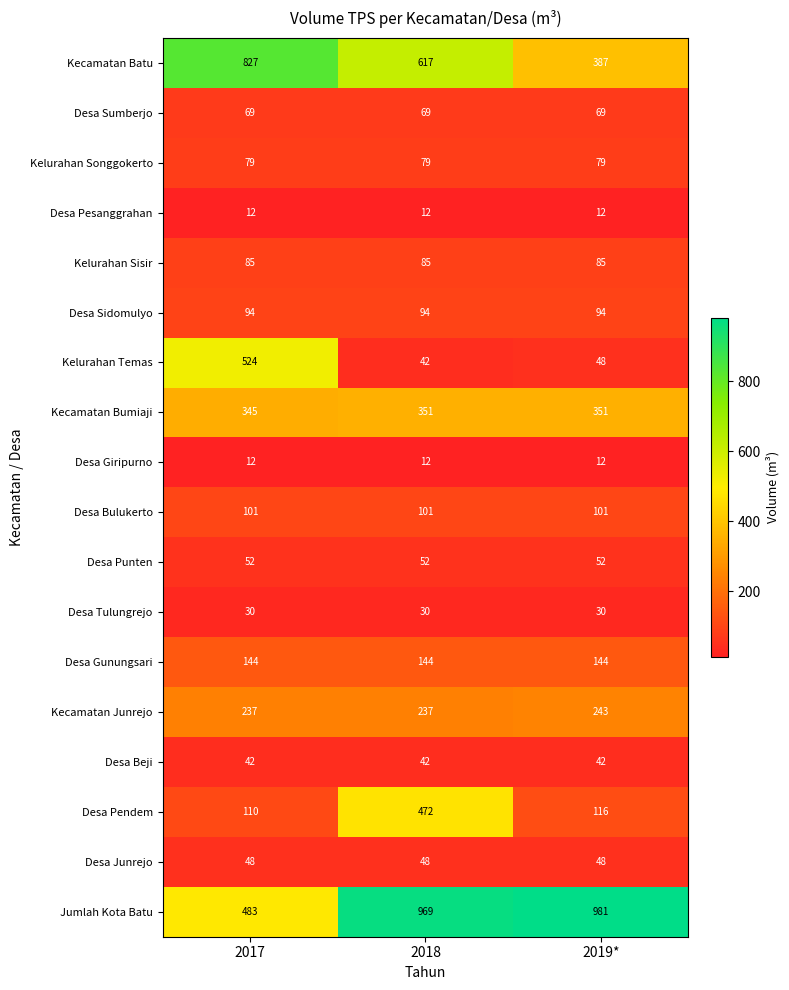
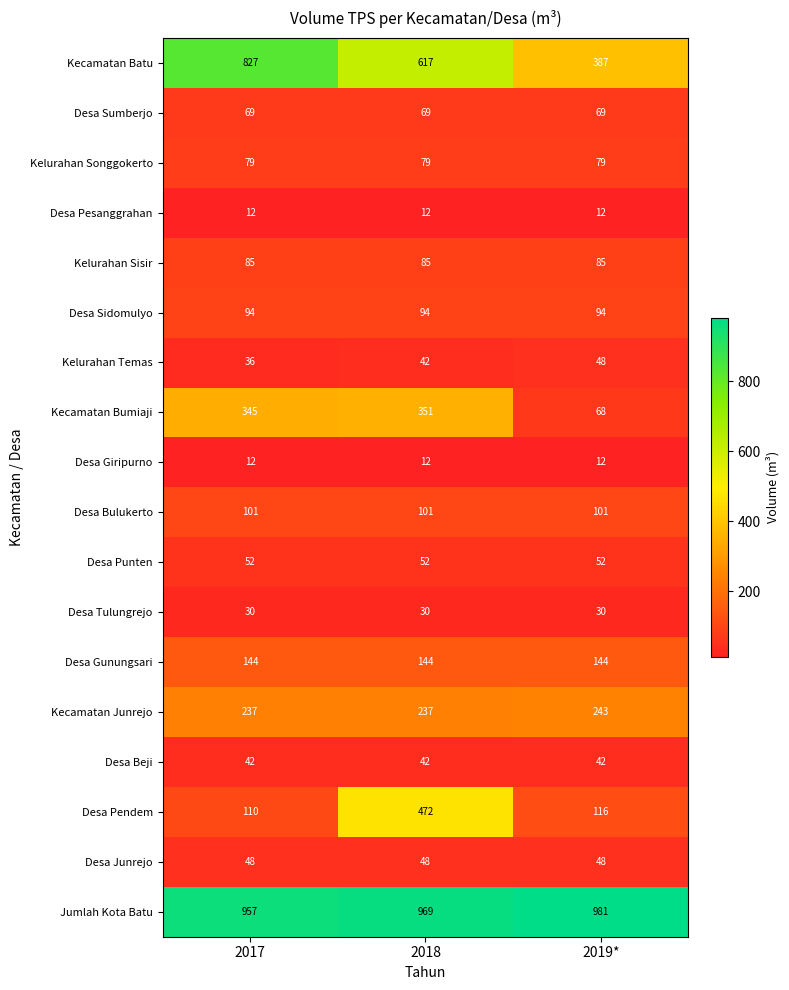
Kelurahan Temas, 2017: 524 -> 36
Kecamatan Bumiaji, 2019*: 351 -> 68
Jumlah Kota Batu, 2017: 483 -> 957
